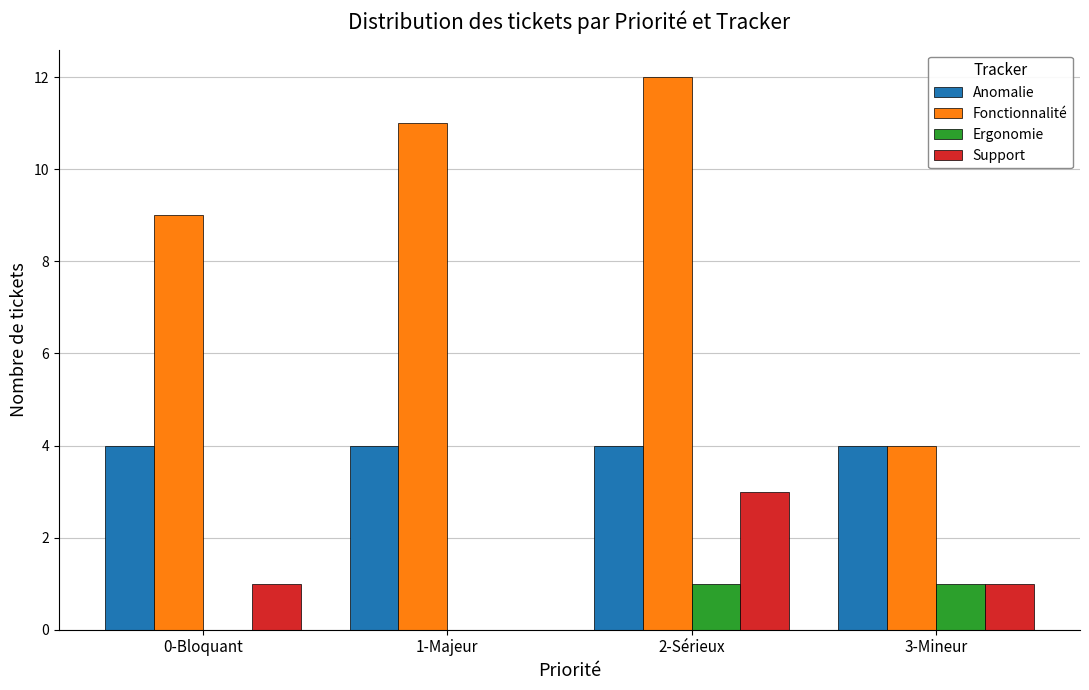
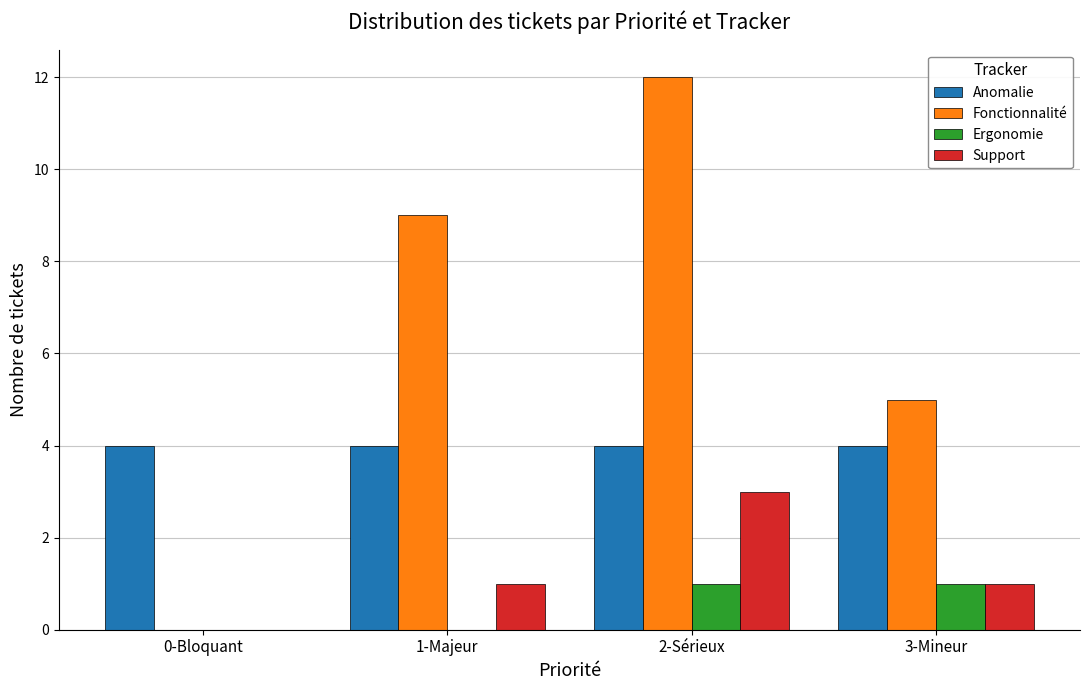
Fonctionnalité, 0-Bloquant: 9 -> 0
Support, 0-Bloquant: 1 -> 0
Fonctionnalité, 1-Majeur: 11 -> 9
Support, 1-Majeur: 0 -> 1
Fonctionnalité, 3-Mineur: 4 -> 5
